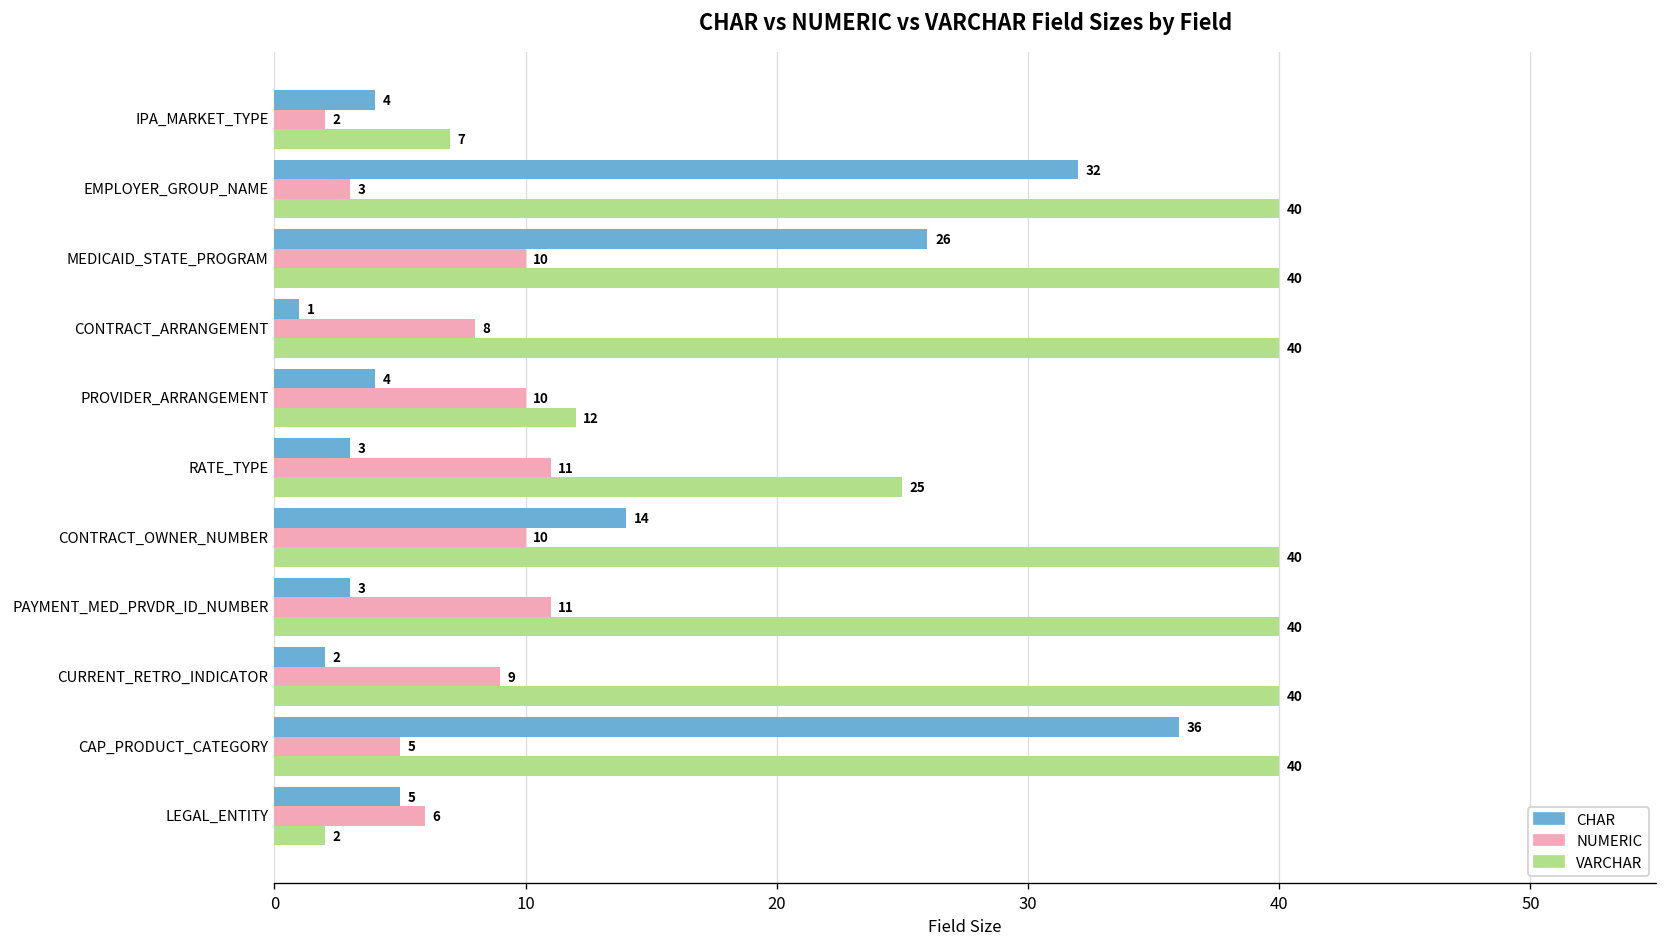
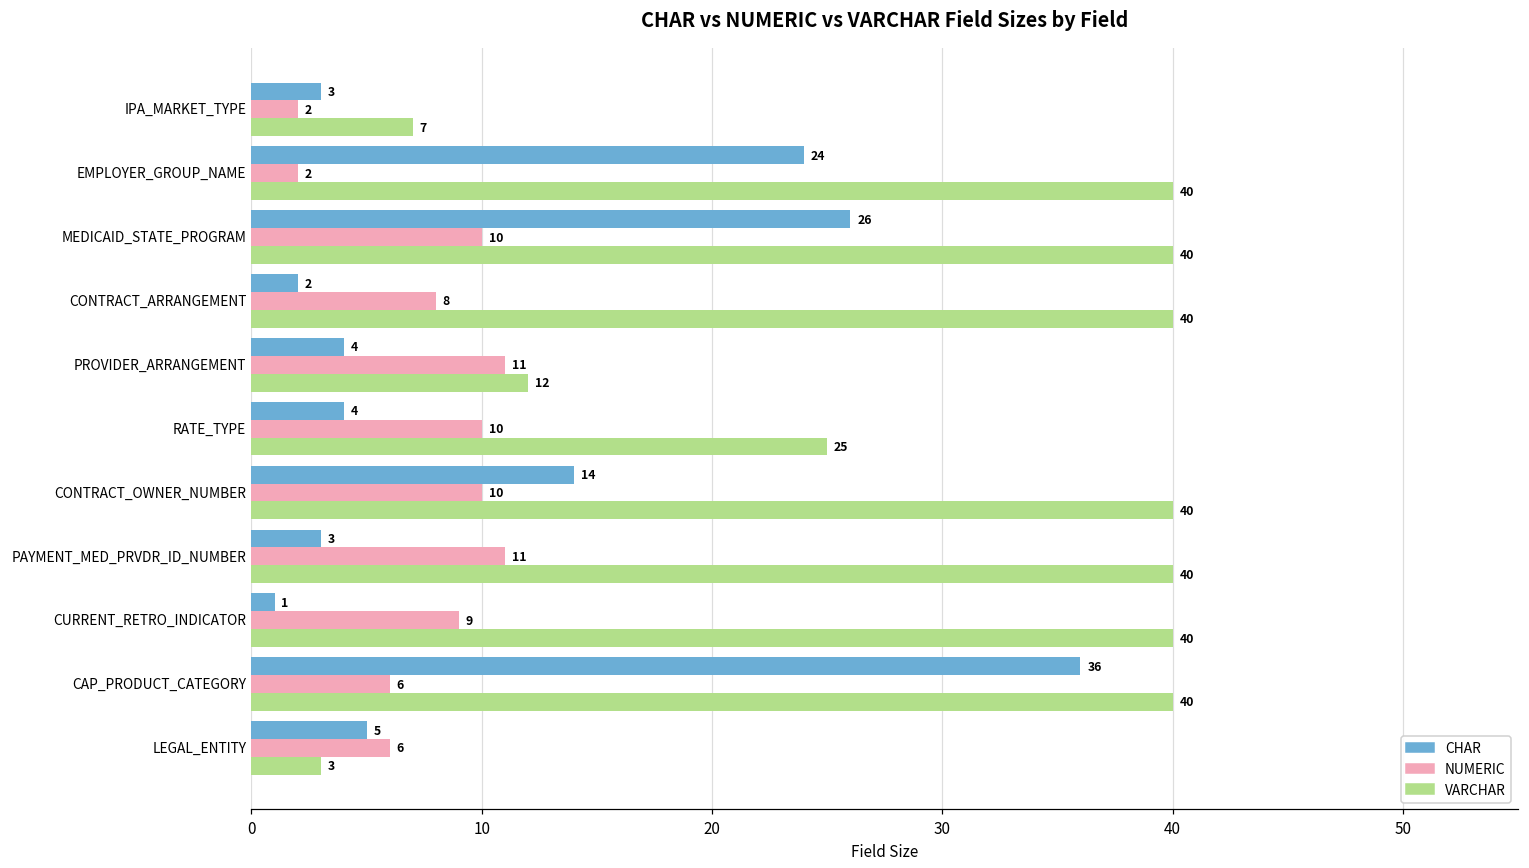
CHAR, IPA_MARKET_TYPE: 4 -> 3
CHAR, EMPLOYER_GROUP_NAME: 32 -> 24
NUMERIC, EMPLOYER_GROUP_NAME: 3 -> 2
CHAR, CONTRACT_ARRANGEMENT: 1 -> 2
NUMERIC, PROVIDER_ARRANGEMENT: 10 -> 11
CHAR, RATE_TYPE: 3 -> 4
NUMERIC, RATE_TYPE: 11 -> 10
CHAR, CURRENT_RETRO_INDICATOR: 2 -> 1
NUMERIC, CAP_PRODUCT_CATEGORY: 5 -> 6
VARCHAR, LEGAL_ENTITY: 2 -> 3
